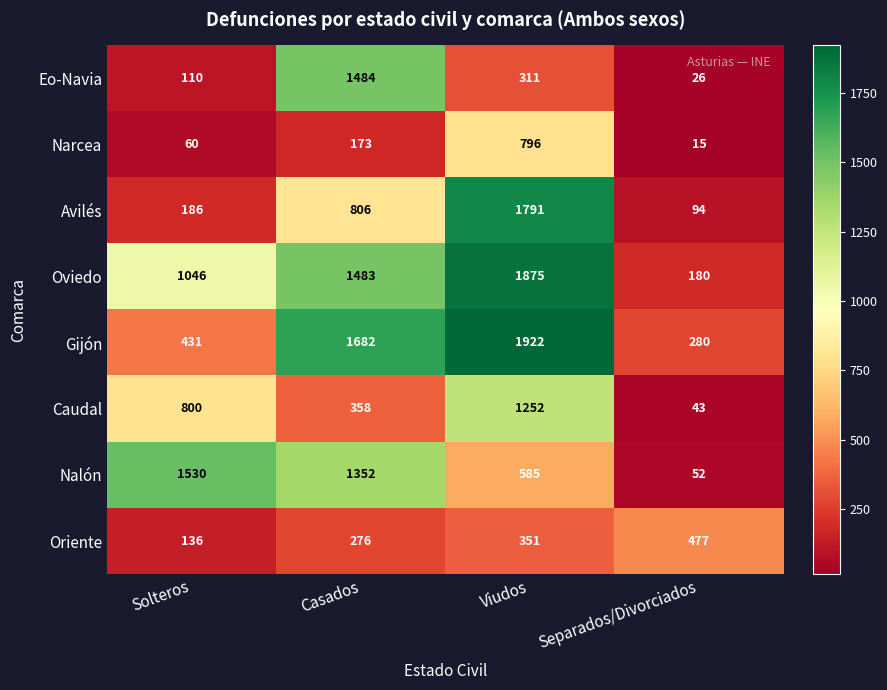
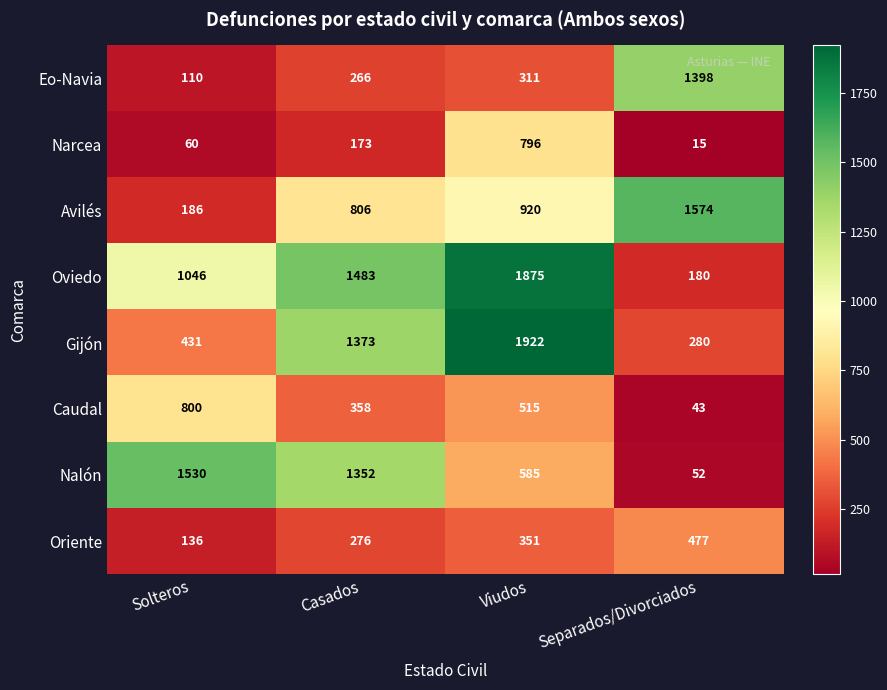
Eo-Navia, Casados: 1484 -> 266
Eo-Navia, Separados/Divorciados: 26 -> 1398
Avilés, Viudos: 1791 -> 920
Avilés, Separados/Divorciados: 94 -> 1574
Gijón, Casados: 1682 -> 1373
Caudal, Viudos: 1252 -> 515
